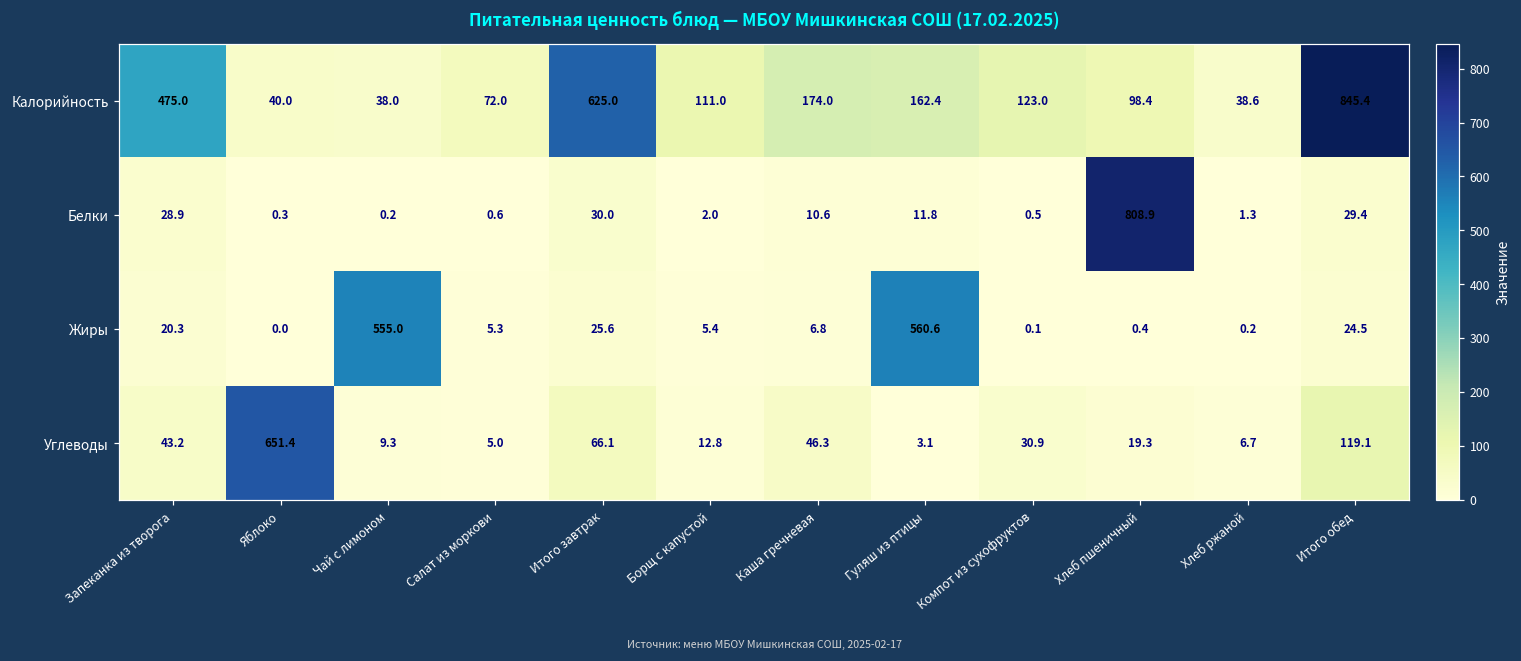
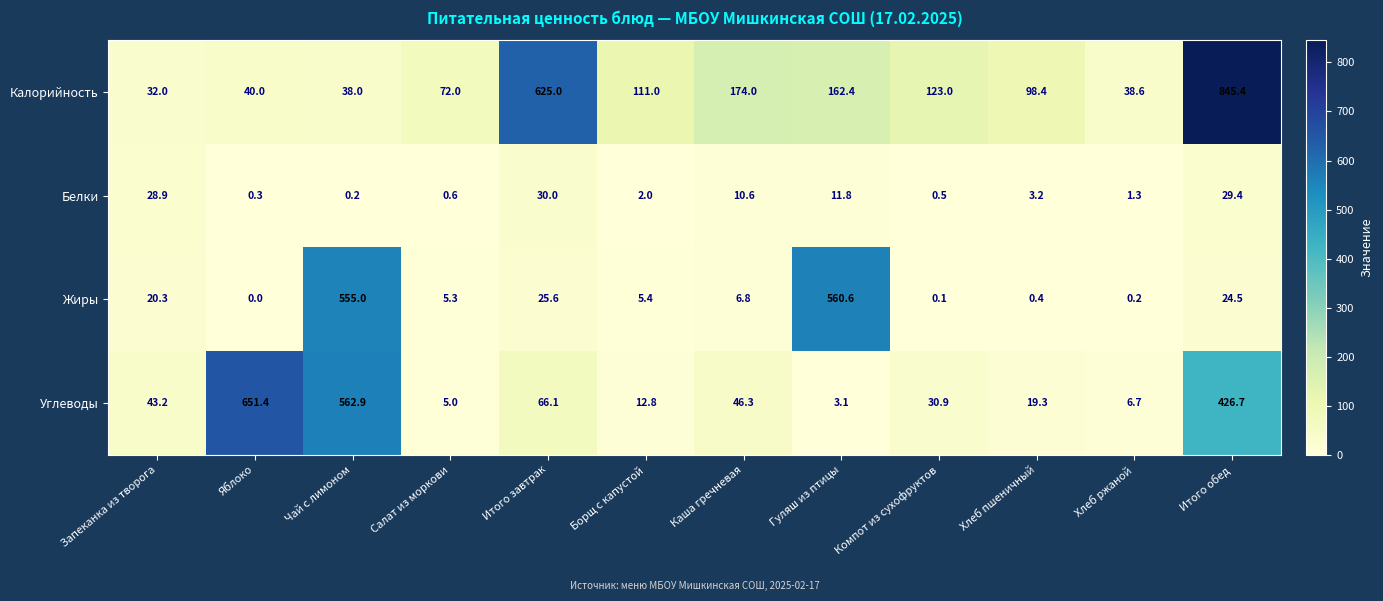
Калорийность, Запеканка из творога: 475.0 -> 32.0
Белки, Хлеб пшеничный: 808.9 -> 3.2
Углеводы, Чай с лимоном: 9.3 -> 562.9
Углеводы, Итого обед: 119.1 -> 426.7
